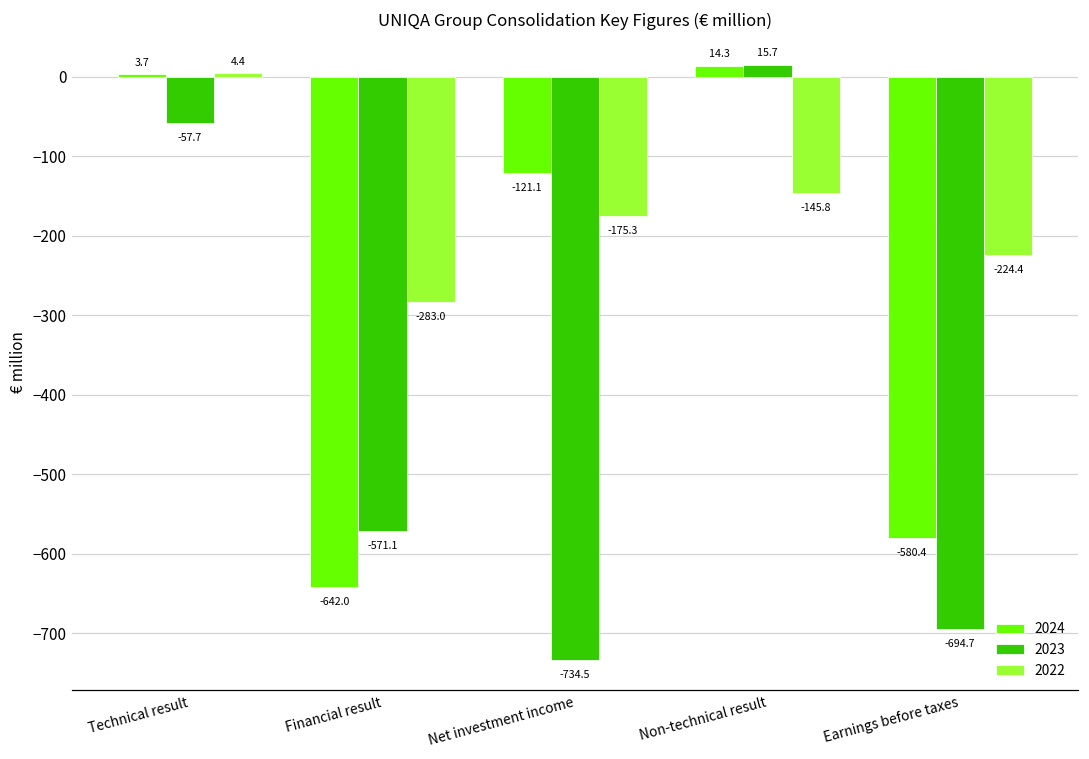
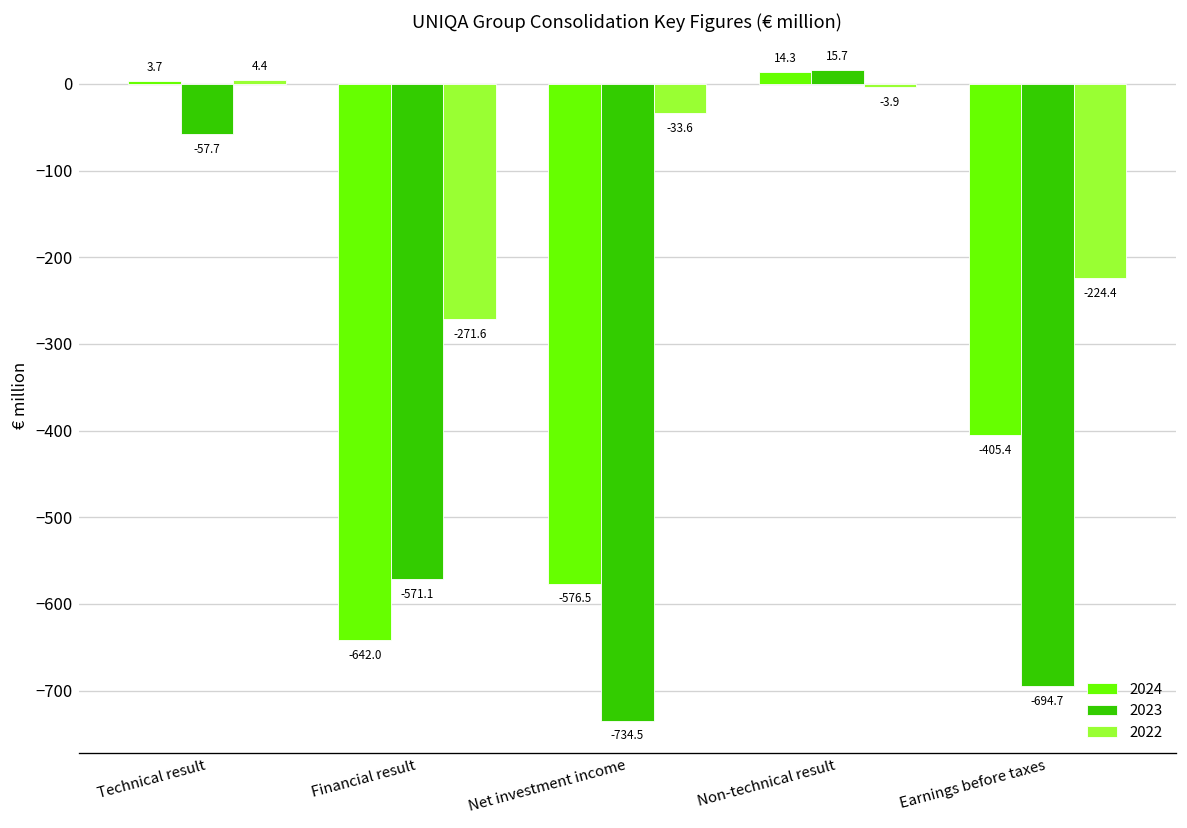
2022, Financial result: -283.0 -> -271.6
2024, Net investment income: -121.1 -> -576.5
2022, Net investment income: -175.3 -> -33.6
2022, Non-technical result: -145.8 -> -3.9
2024, Earnings before taxes: -580.4 -> -405.4
